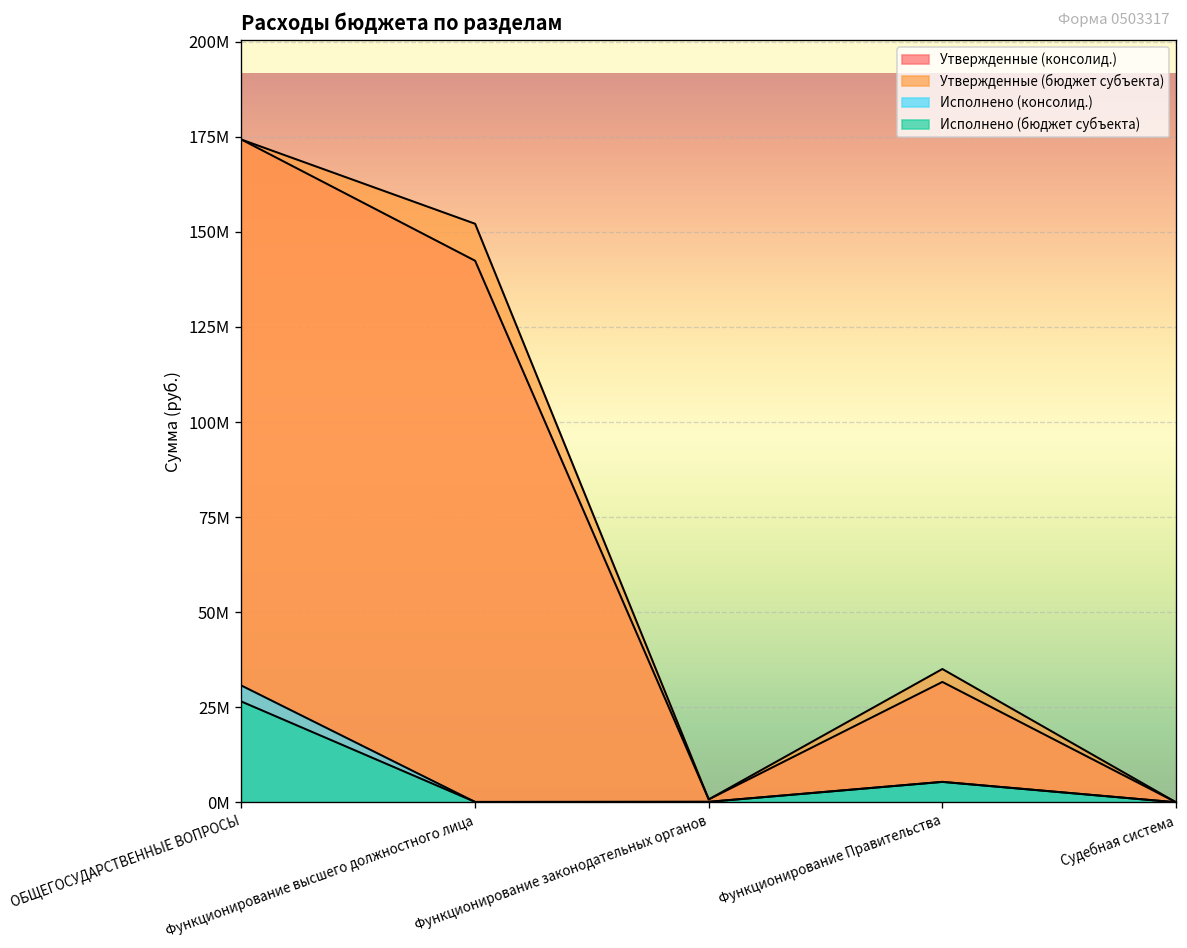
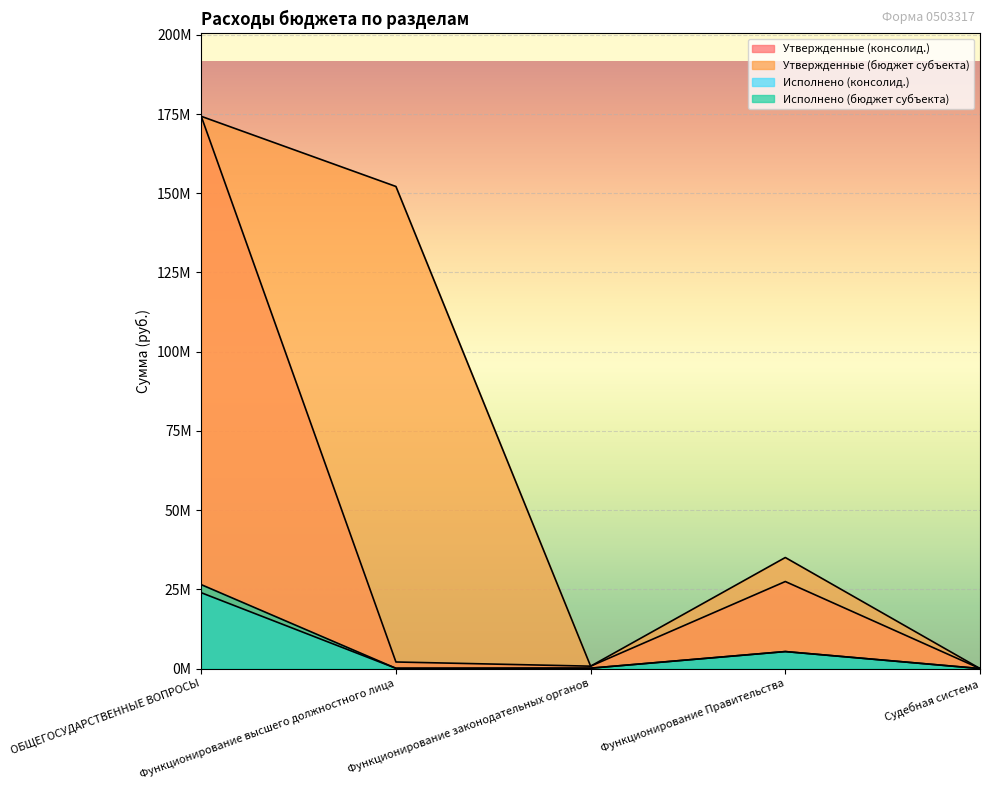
Исполнено (консолид.), ОБЩЕГОСУДАРСТВЕННЫЕ ВОПРОСЫ: 31000000 -> 24000000
Утвержденные (консолид.), Функционирование высшего должностного лица: 142000000 -> 2000000
Утвержденные (консолид.), Функционирование Правительства: 32000000 -> 27000000
